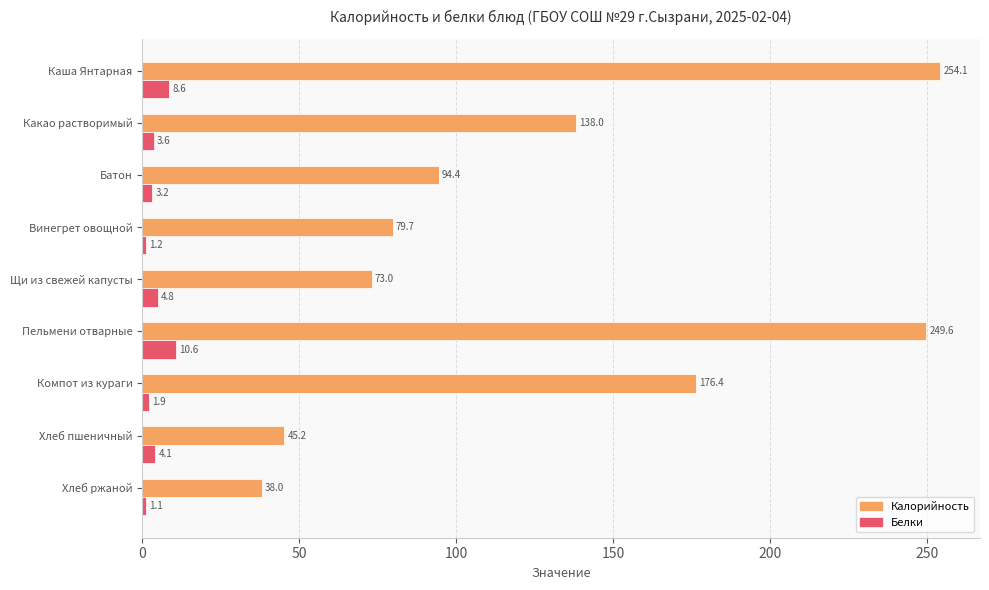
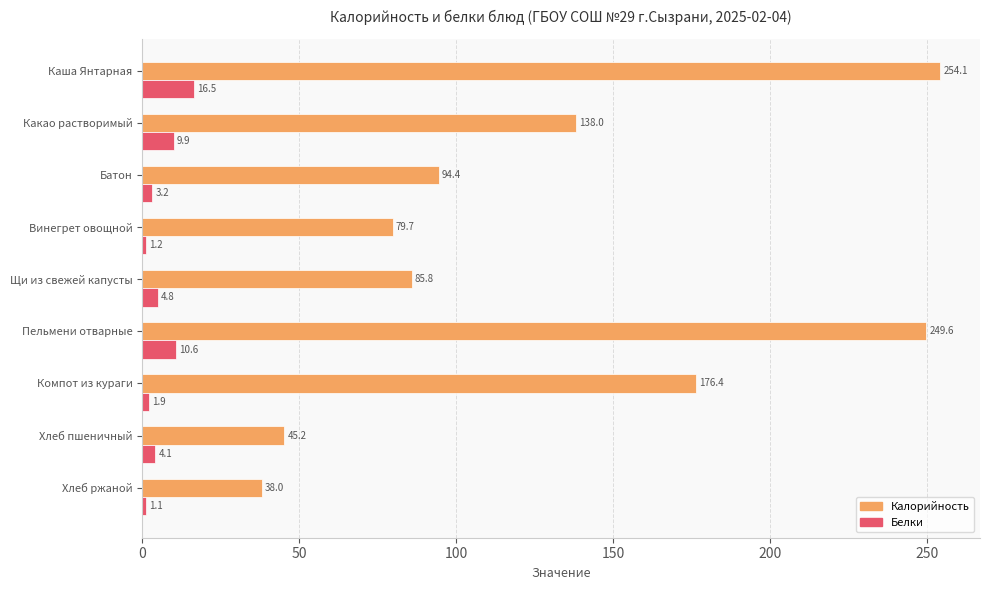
Белки, Каша Янтарная: 8.6 -> 16.5
Белки, Какао растворимый: 3.6 -> 9.9
Калорийность, Щи из свежей капусты: 73.0 -> 85.8
